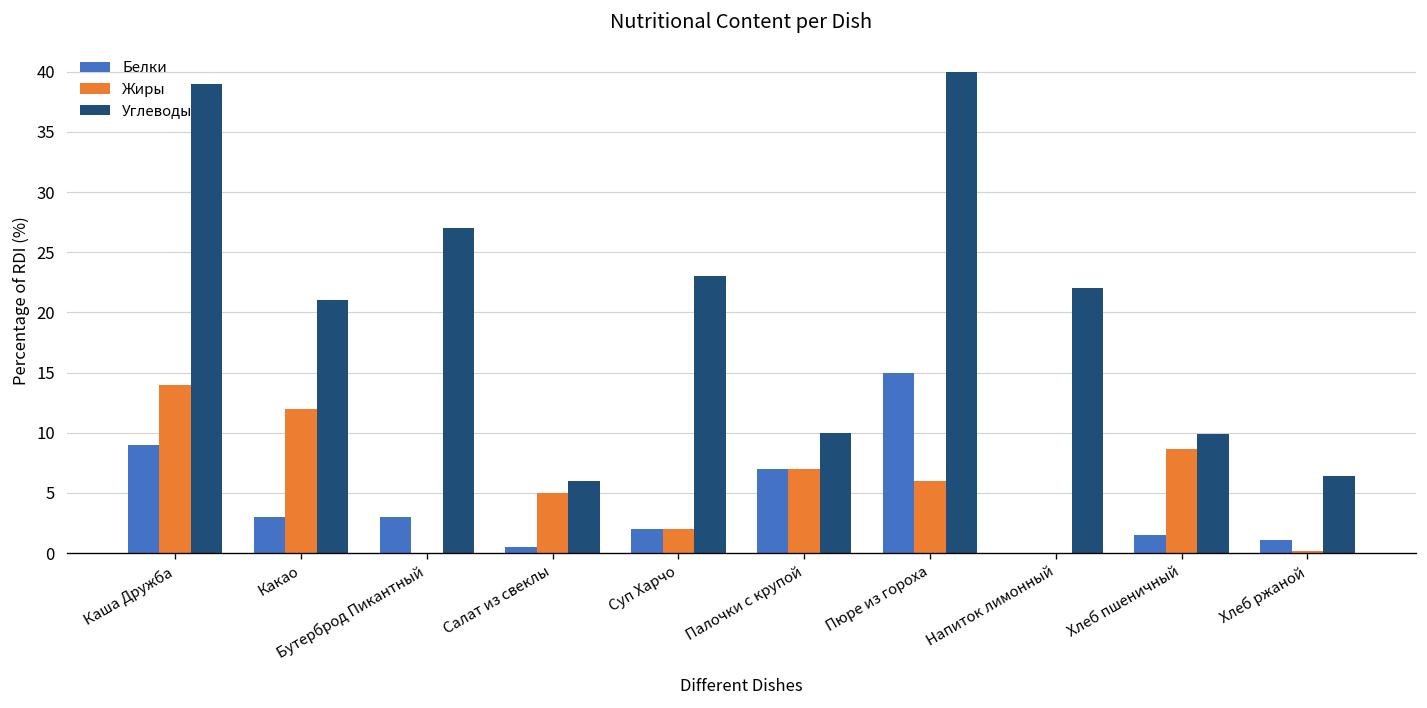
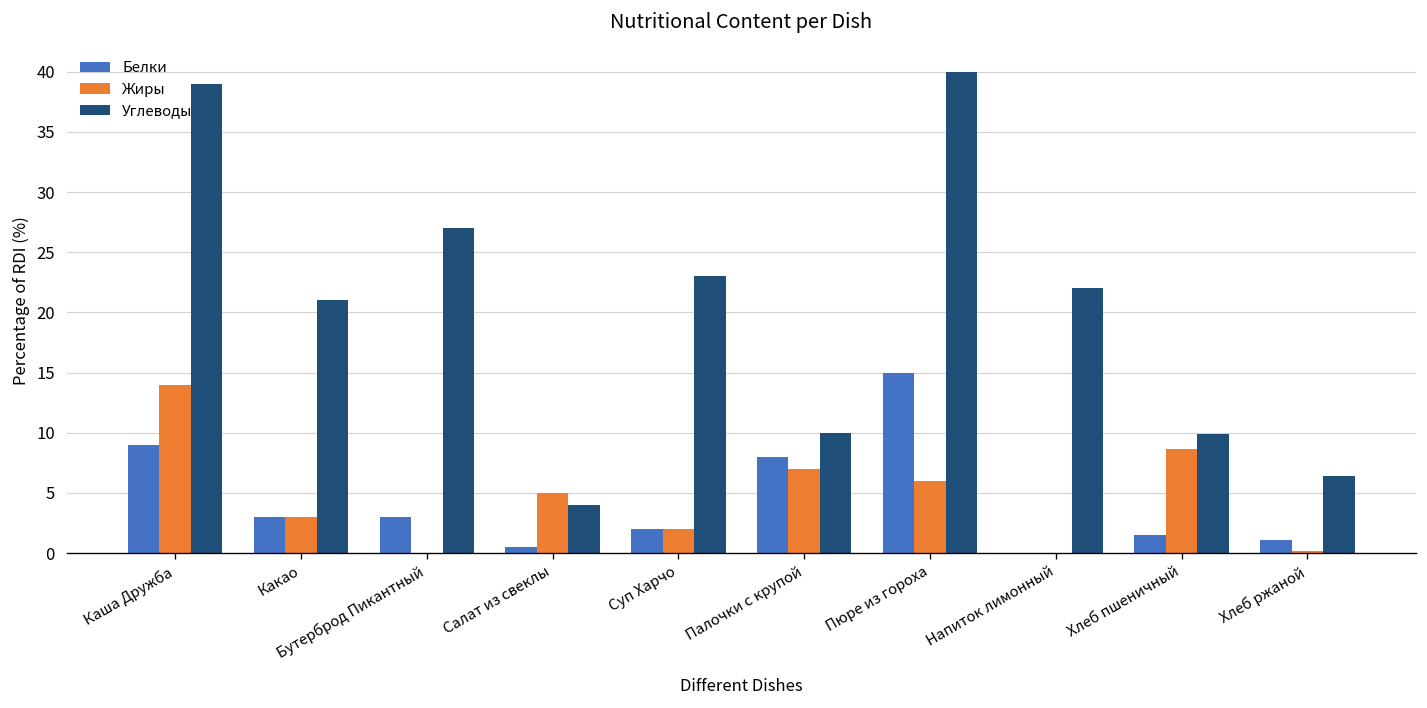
Жиры, Какао: 12 -> 3
Углеводы, Салат из свеклы: 6 -> 4
Белки, Палочки с крупой: 7 -> 8
